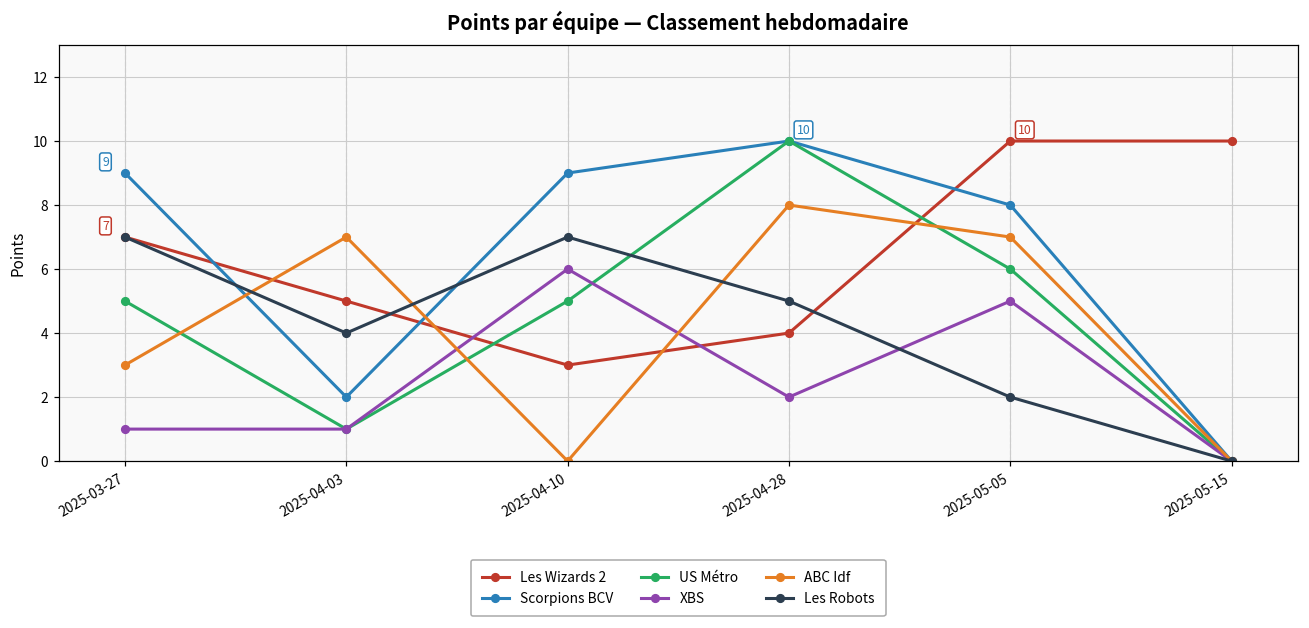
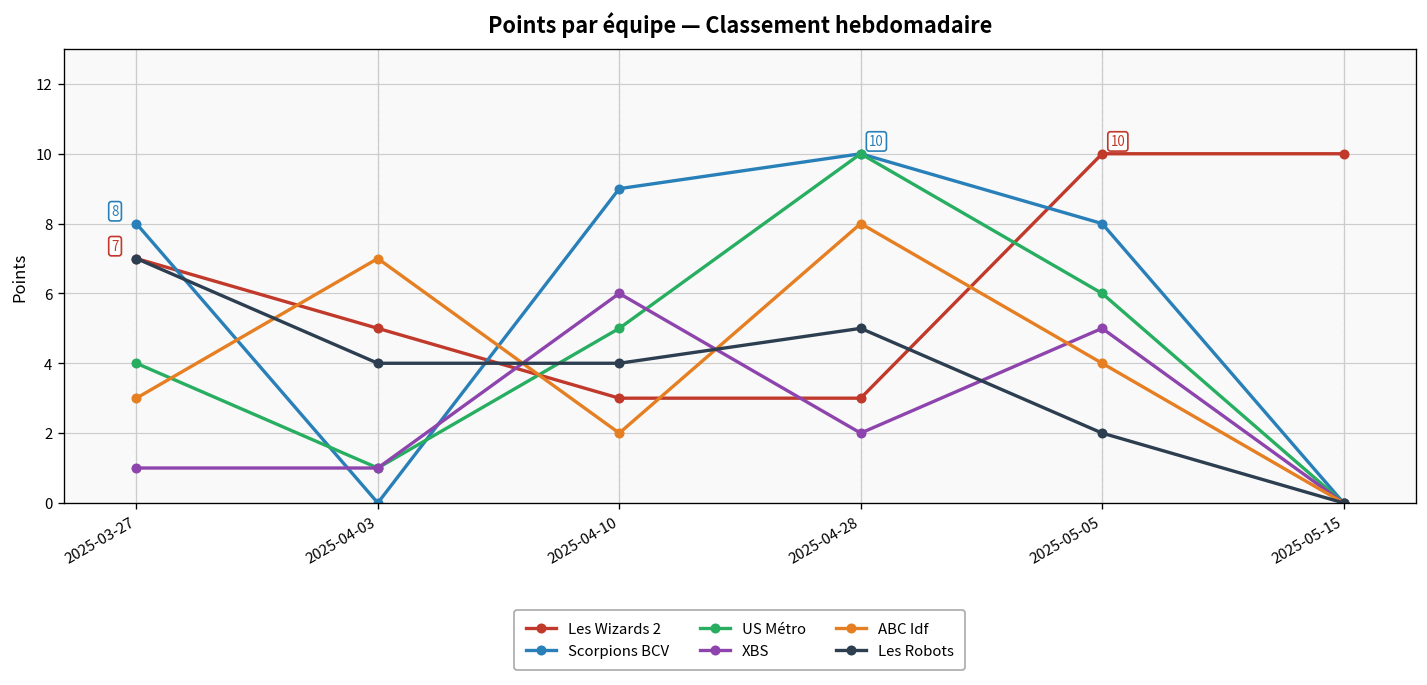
Scorpions BCV, 2025-03-27: 9 -> 8
US Métro, 2025-03-27: 5 -> 4
Scorpions BCV, 2025-04-03: 2 -> 0
ABC Idf, 2025-04-10: 0 -> 2
Les Robots, 2025-04-10: 7 -> 4
Les Wizards 2, 2025-04-28: 4 -> 3
ABC Idf, 2025-05-05: 7 -> 4
